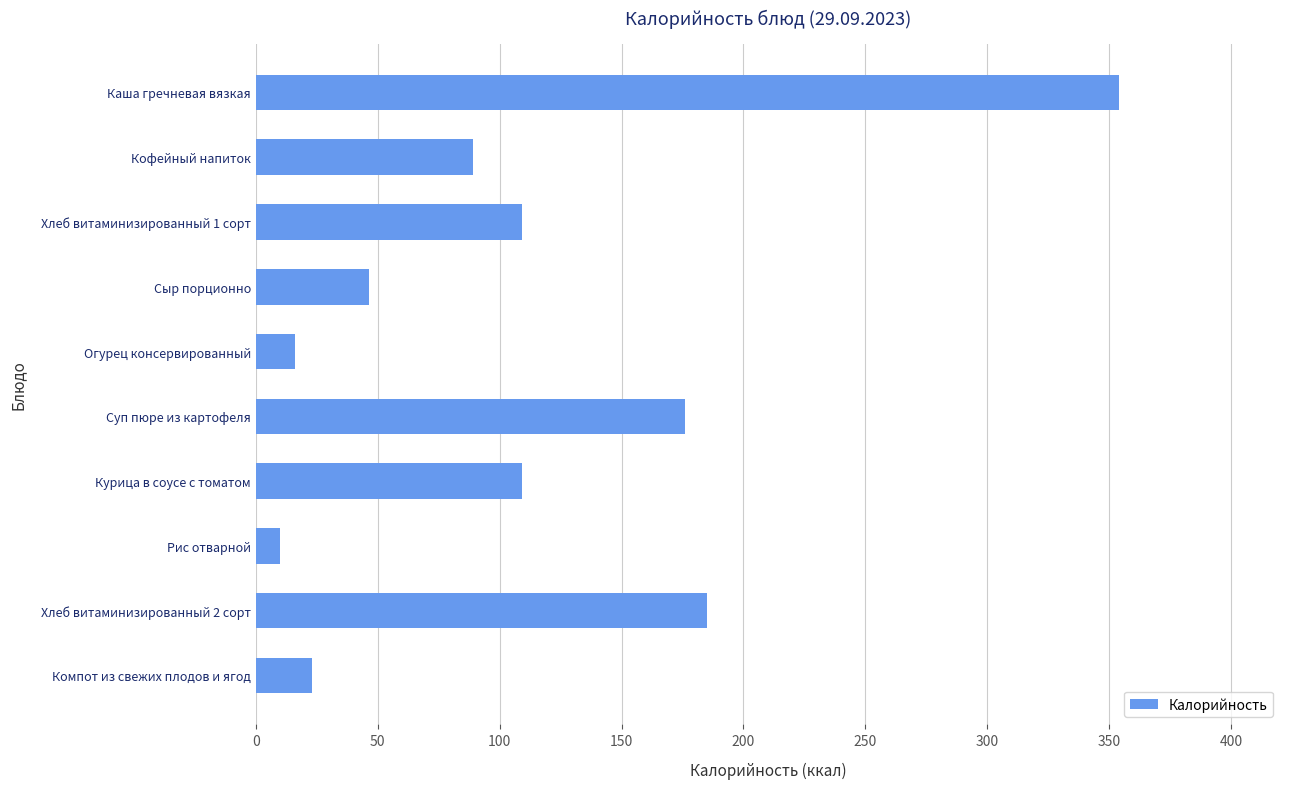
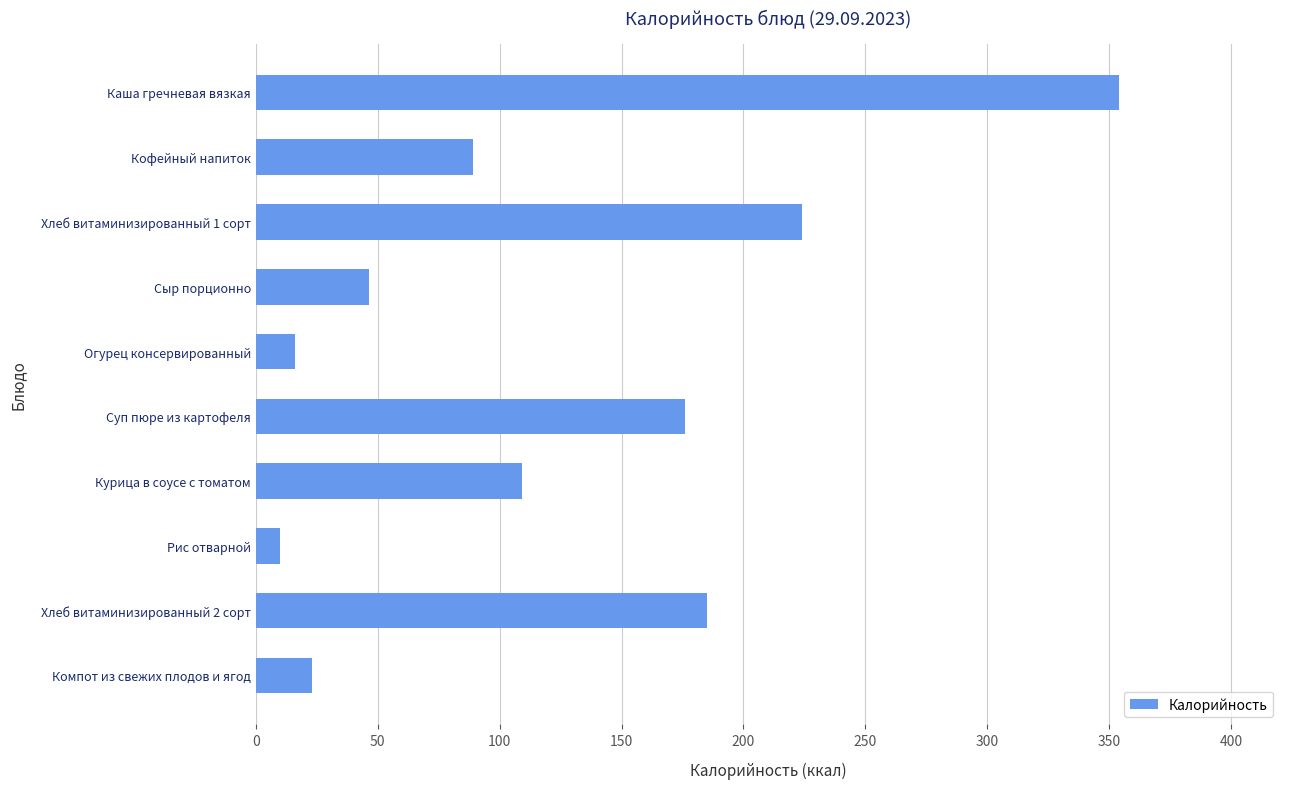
Хлеб витаминизированный 1 сорт: 109 -> 224
